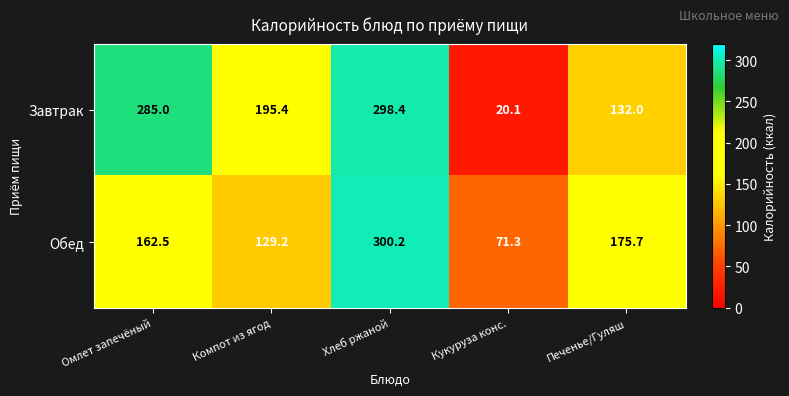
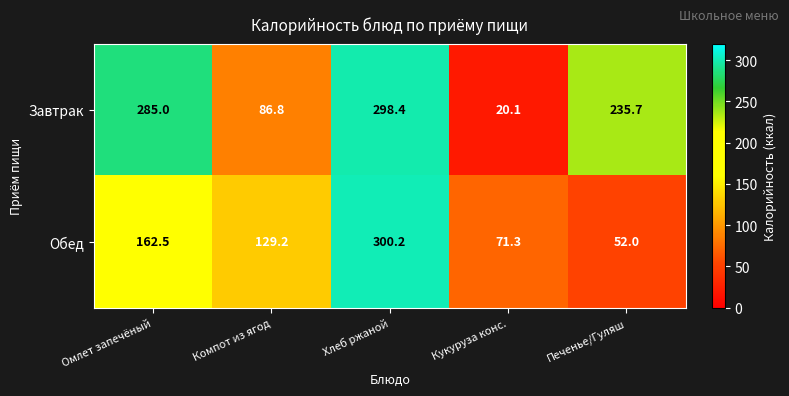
Завтрак, Компот из ягод: 195.4 -> 86.8
Завтрак, Печенье/Гуляш: 132.0 -> 235.7
Обед, Печенье/Гуляш: 175.7 -> 52.0
